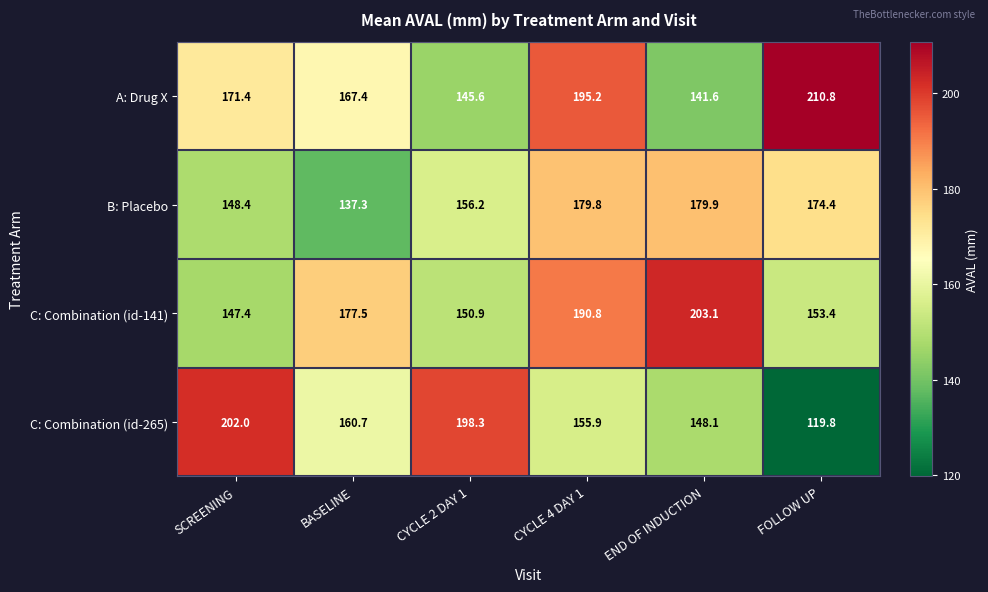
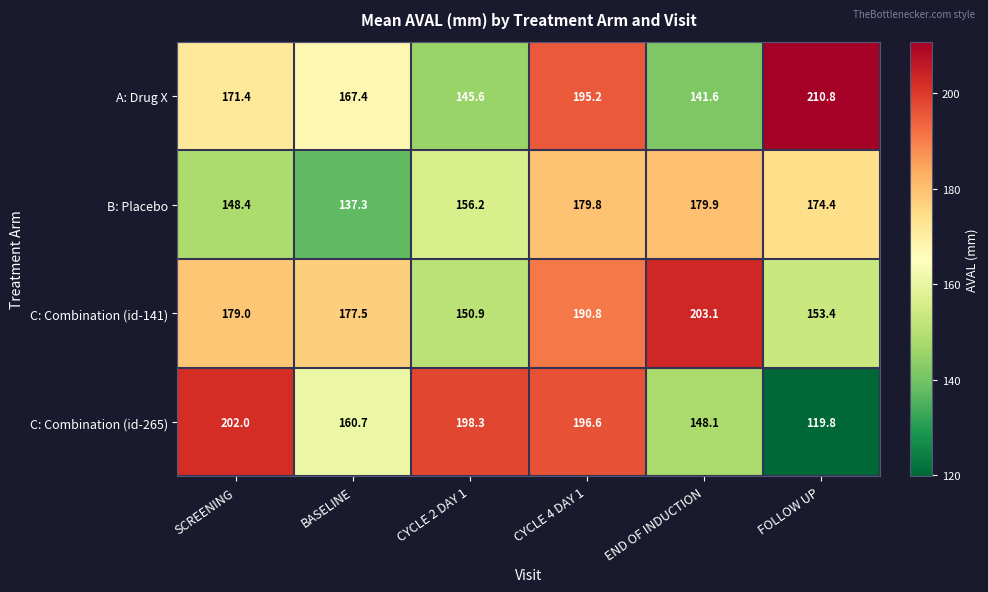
C: Combination (id-141), SCREENING: 147.4 -> 179.0
C: Combination (id-265), CYCLE 4 DAY 1: 155.9 -> 196.6
